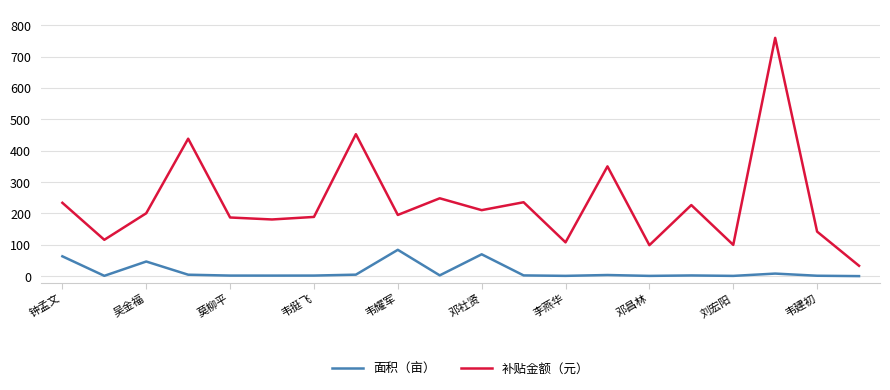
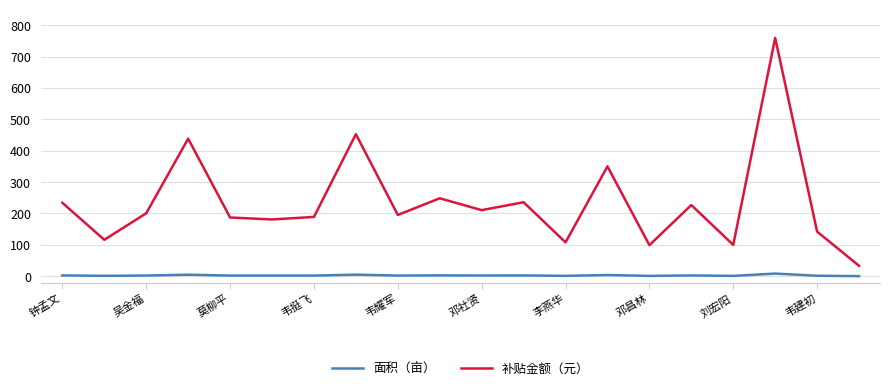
面积（亩）, 钟孟文: 60 -> 0
面积（亩）, 吴金福: 50 -> 0
面积（亩）, 韦耀军: 80 -> 0
面积（亩）, 邓社贤: 70 -> 0
